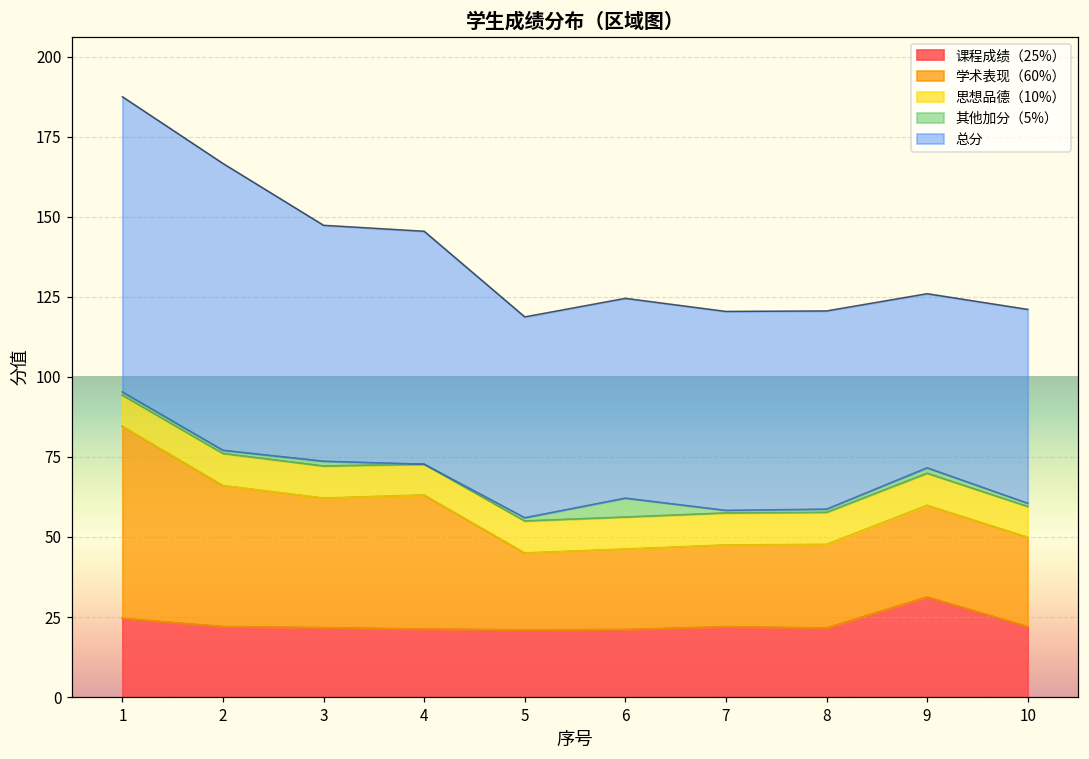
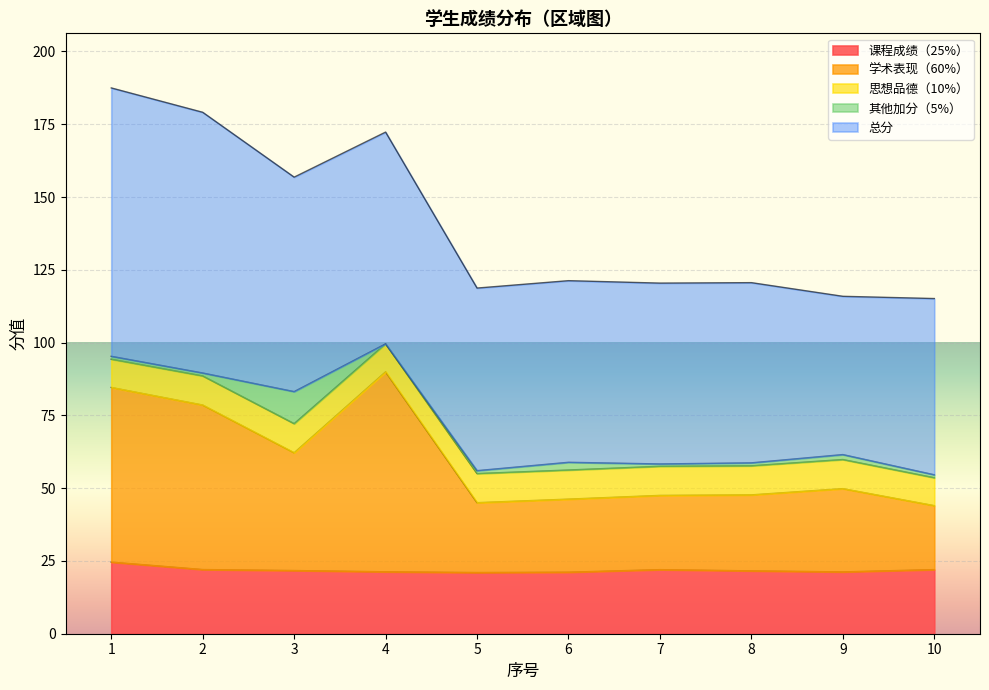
学术表现（60%）, 2: 44 -> 57
其他加分（5%）, 3: 2 -> 11
学术表现（60%）, 4: 42 -> 69
其他加分（5%）, 6: 6 -> 3
课程成绩（25%）, 9: 31 -> 21
学术表现（60%）, 10: 28 -> 22
